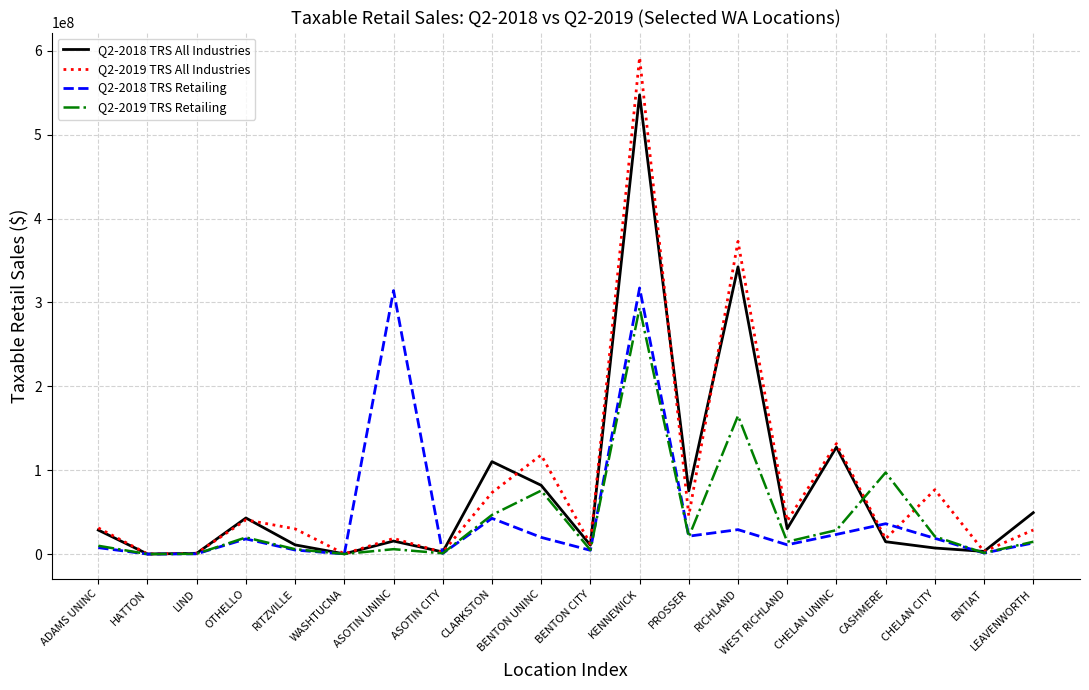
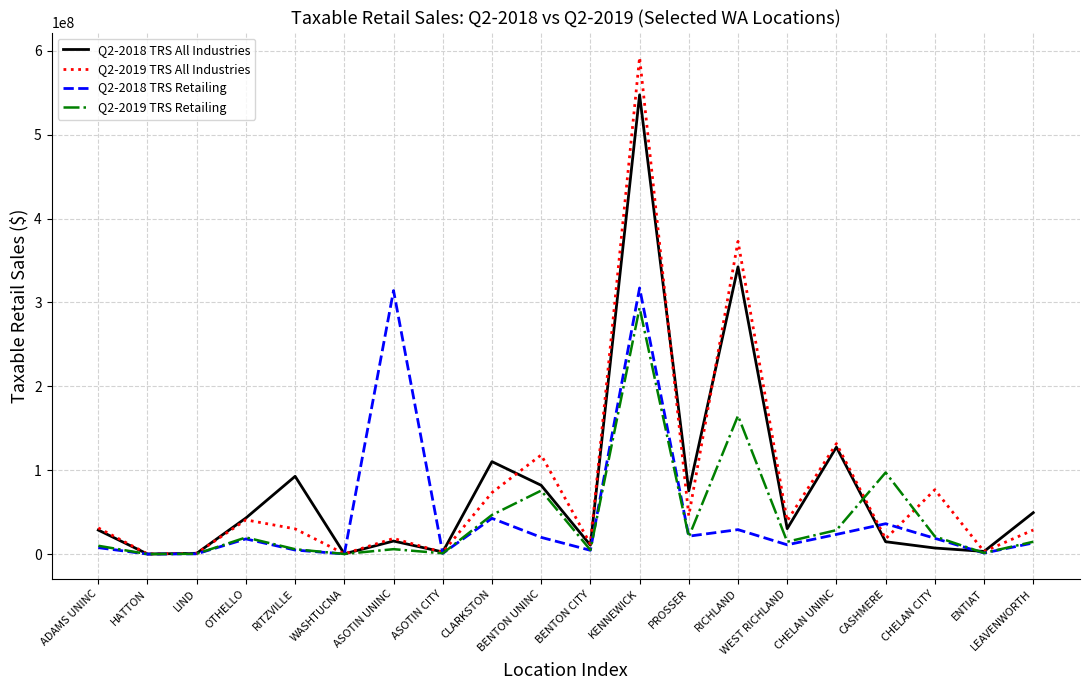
Q2-2018 TRS All Industries, RITZVILLE: 10000000 -> 90000000
